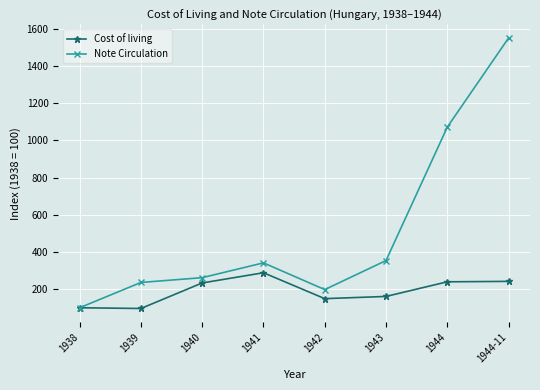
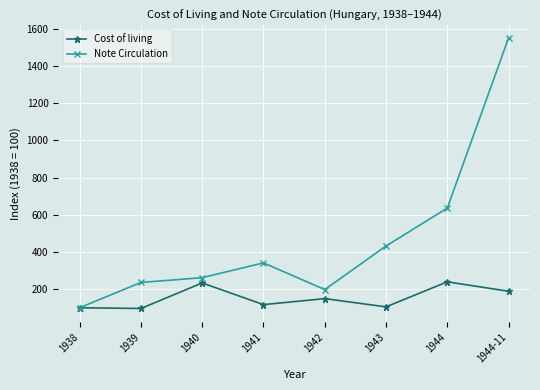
Cost of living, 1941: 290 -> 120
Cost of living, 1943: 160 -> 100
Note Circulation, 1943: 350 -> 430
Note Circulation, 1944: 1070 -> 640
Cost of living, 1944-11: 240 -> 190
